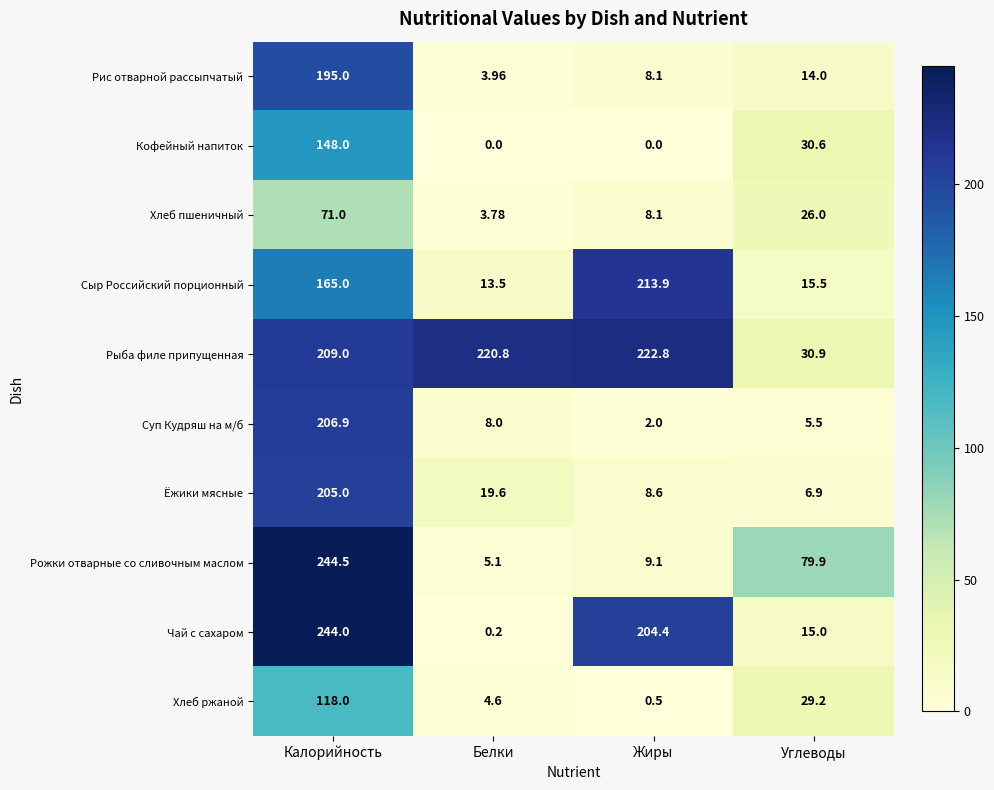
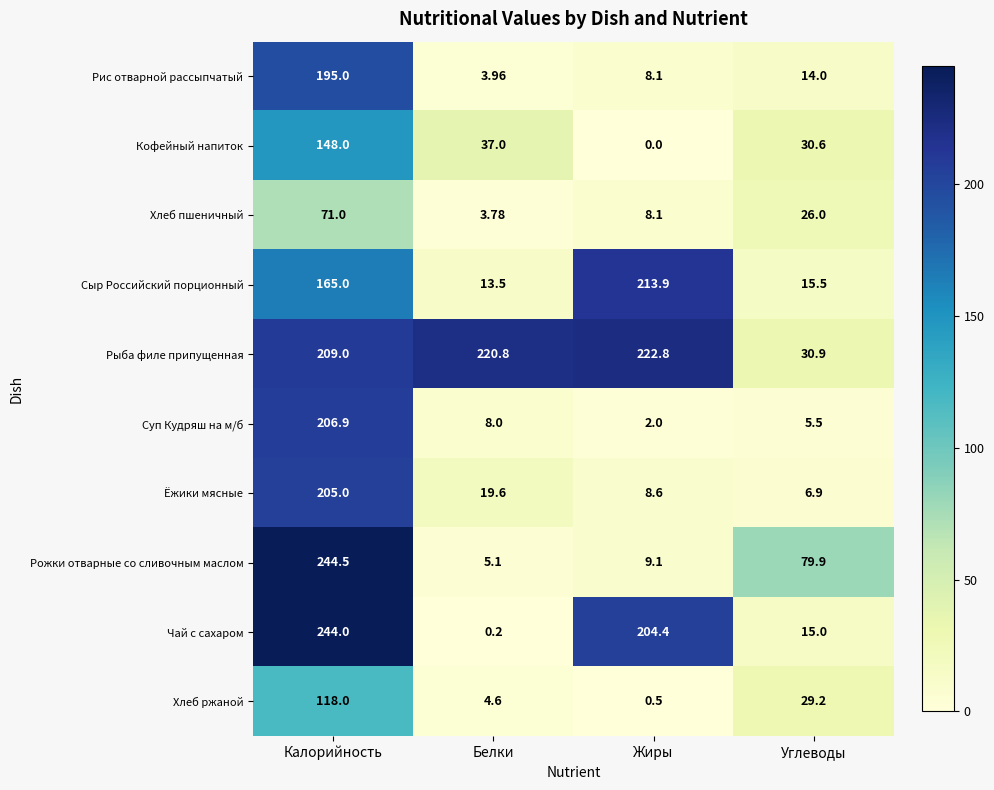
Кофейный напиток, Белки: 0.0 -> 37.0
